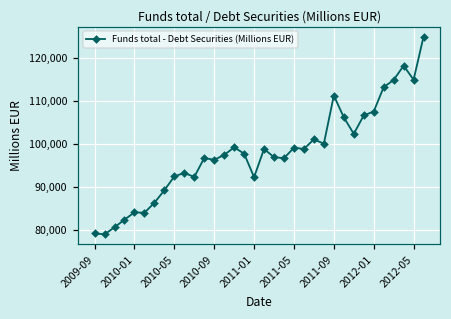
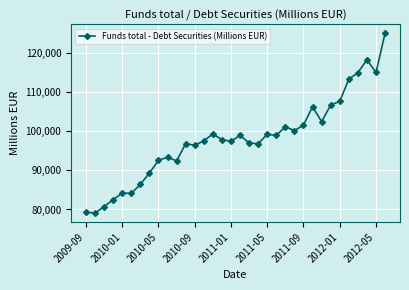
2011-01: 92,000 -> 97,000
2011-09: 111,000 -> 102,000
